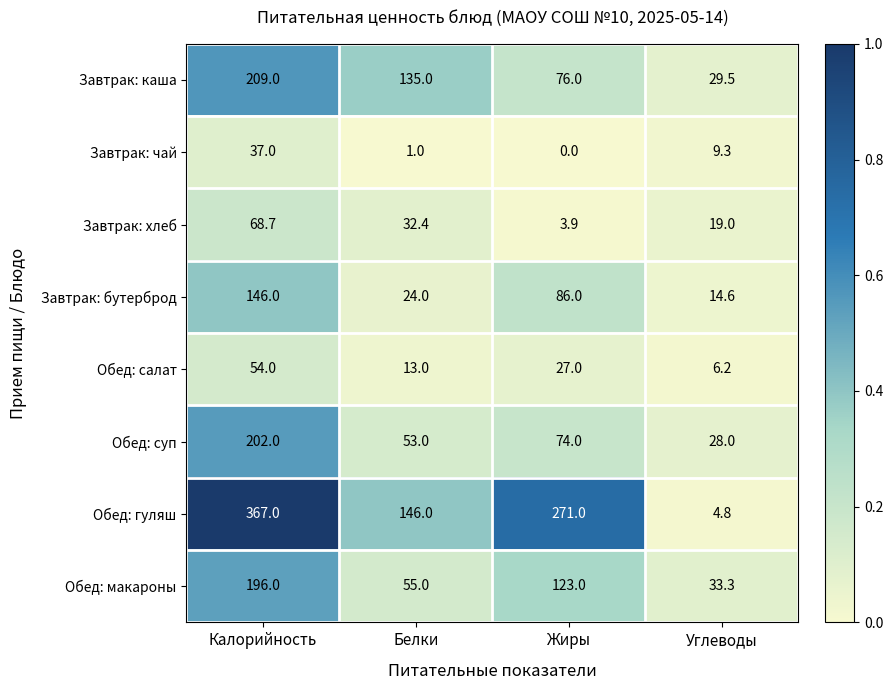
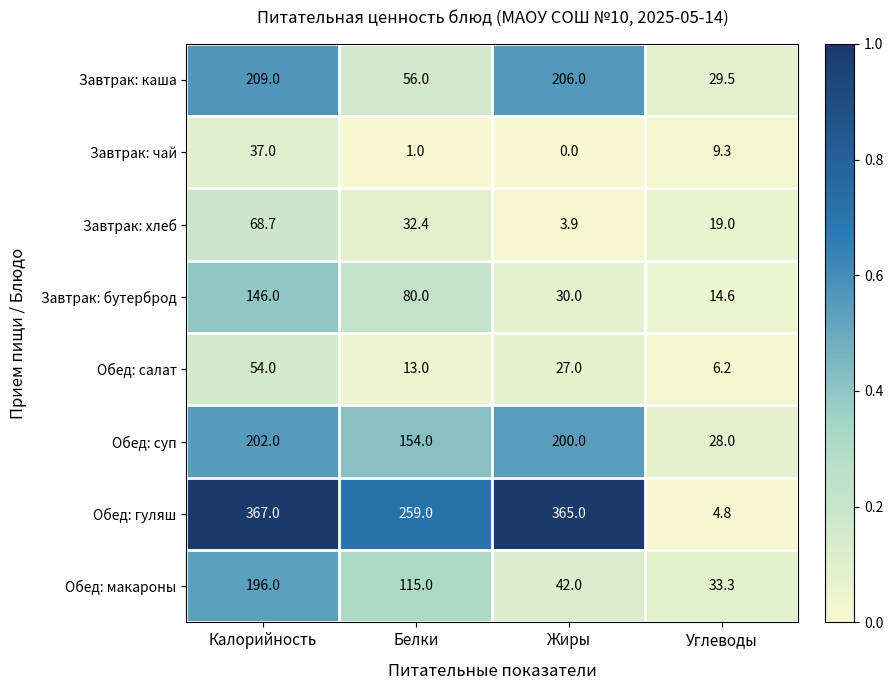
Завтрак: каша, Белки: 135.0 -> 56.0
Завтрак: каша, Жиры: 76.0 -> 206.0
Завтрак: бутерброд, Белки: 24.0 -> 80.0
Завтрак: бутерброд, Жиры: 86.0 -> 30.0
Обед: суп, Белки: 53.0 -> 154.0
Обед: суп, Жиры: 74.0 -> 200.0
Обед: гуляш, Белки: 146.0 -> 259.0
Обед: гуляш, Жиры: 271.0 -> 365.0
Обед: макароны, Белки: 55.0 -> 115.0
Обед: макароны, Жиры: 123.0 -> 42.0
